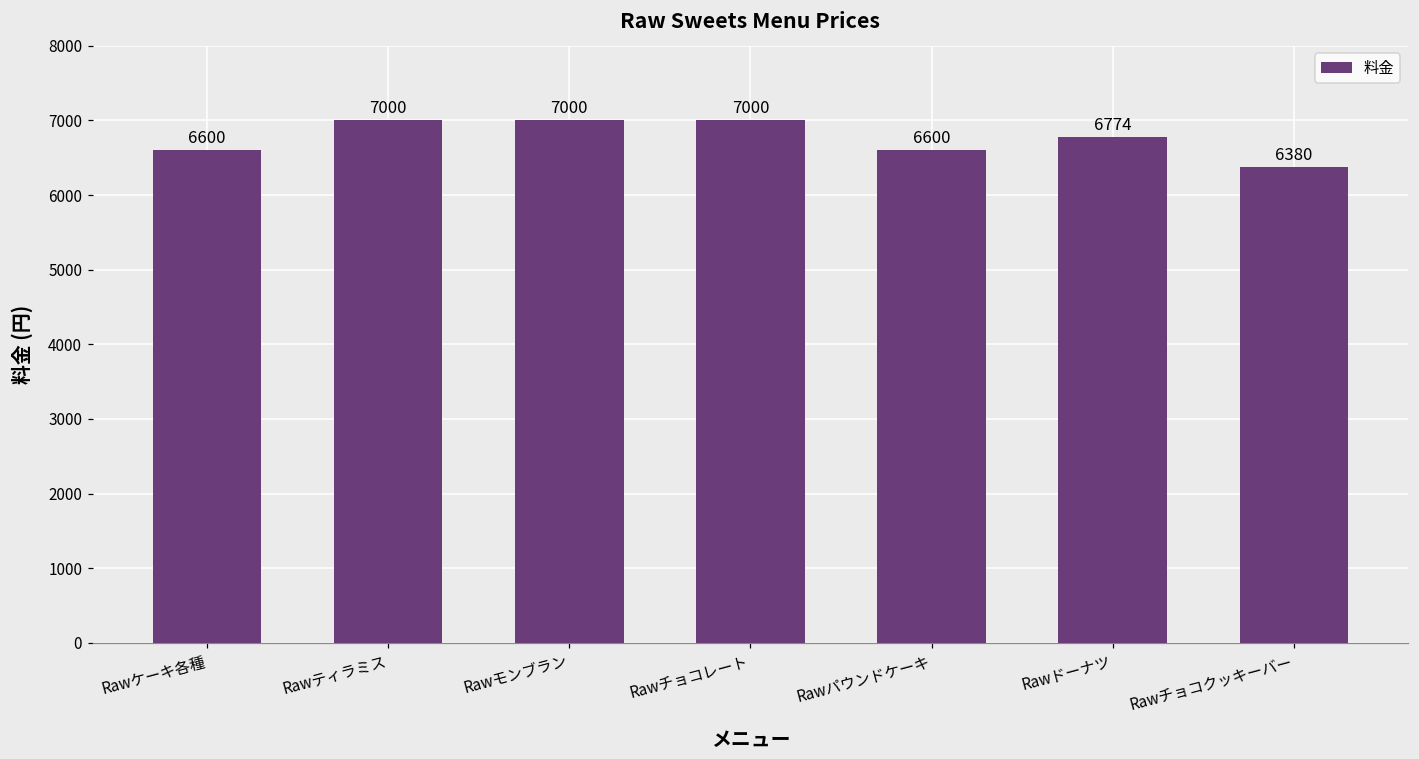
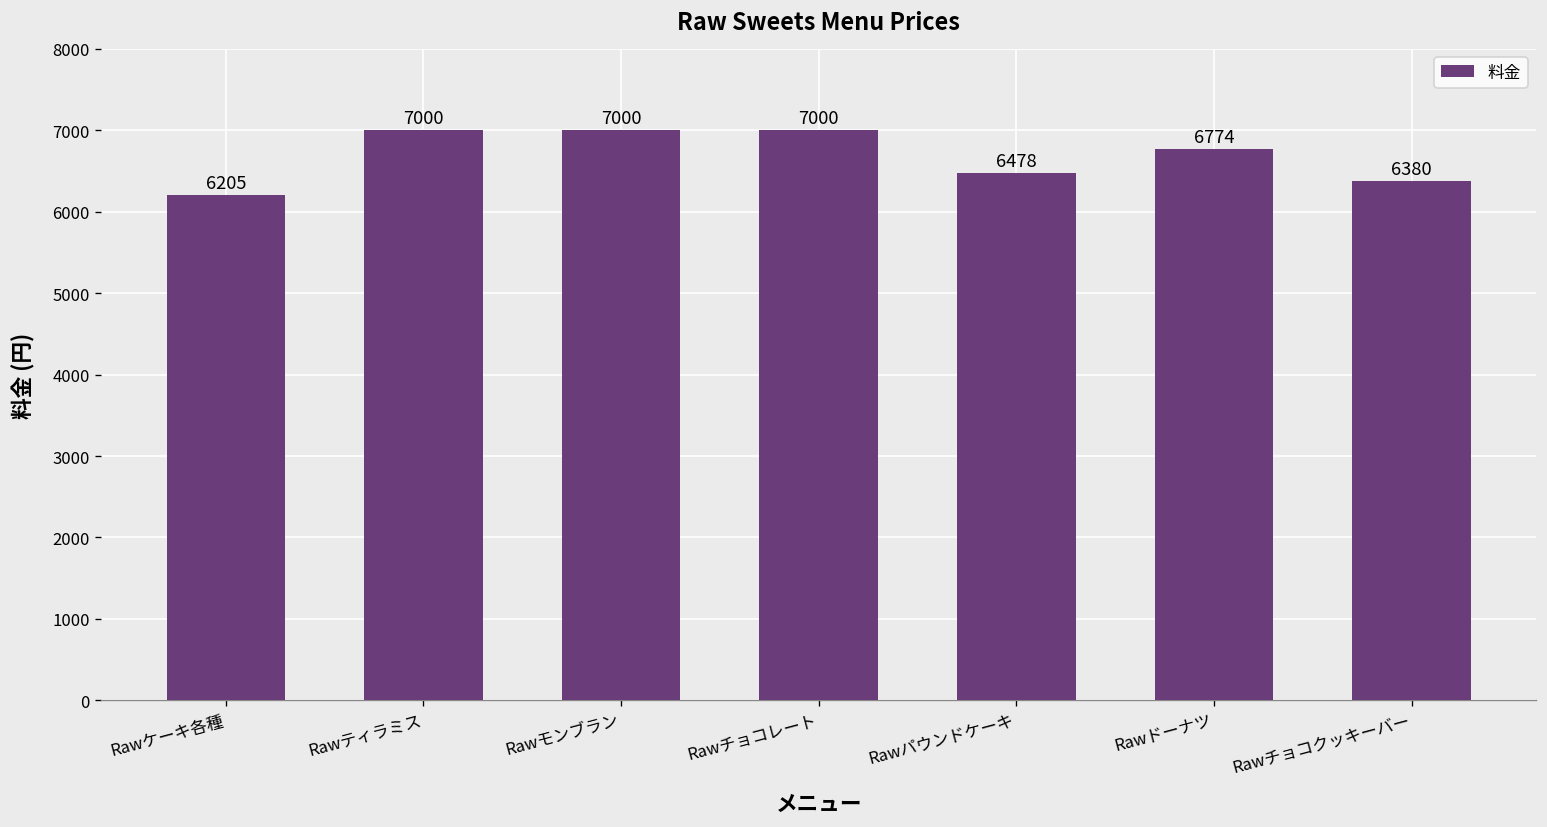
Rawケーキ各種: 6600 -> 6205
Rawパウンドケーキ: 6600 -> 6478
